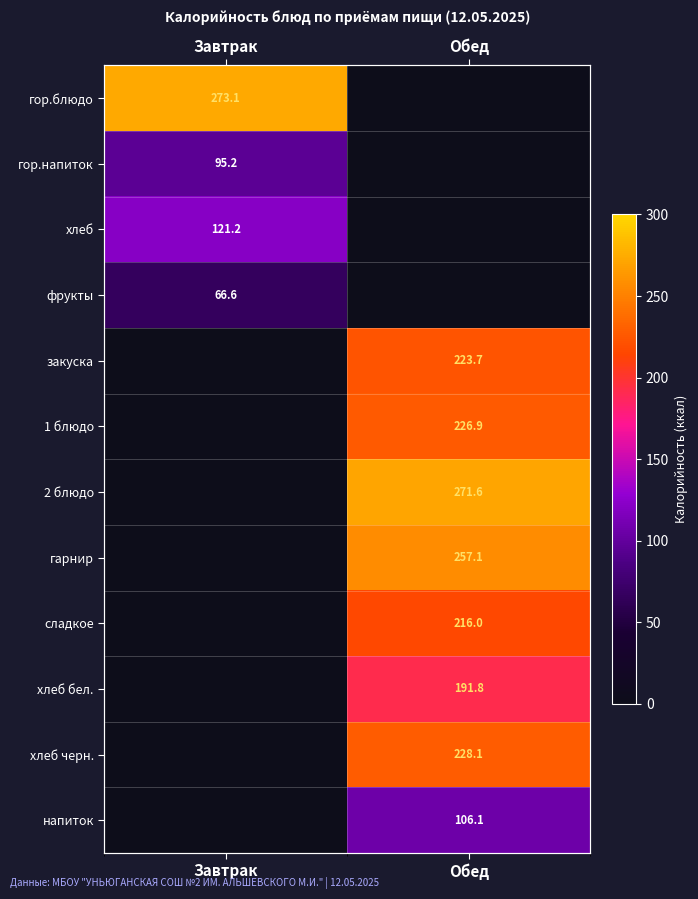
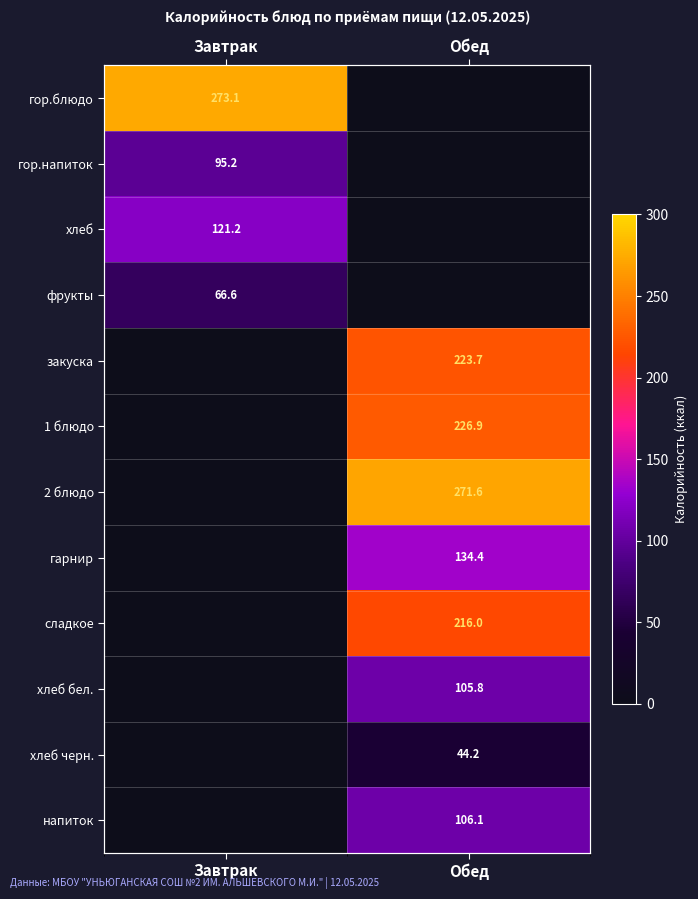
гарнир, Обед: 257.1 -> 134.4
хлеб бел., Обед: 191.8 -> 105.8
хлеб черн., Обед: 228.1 -> 44.2
